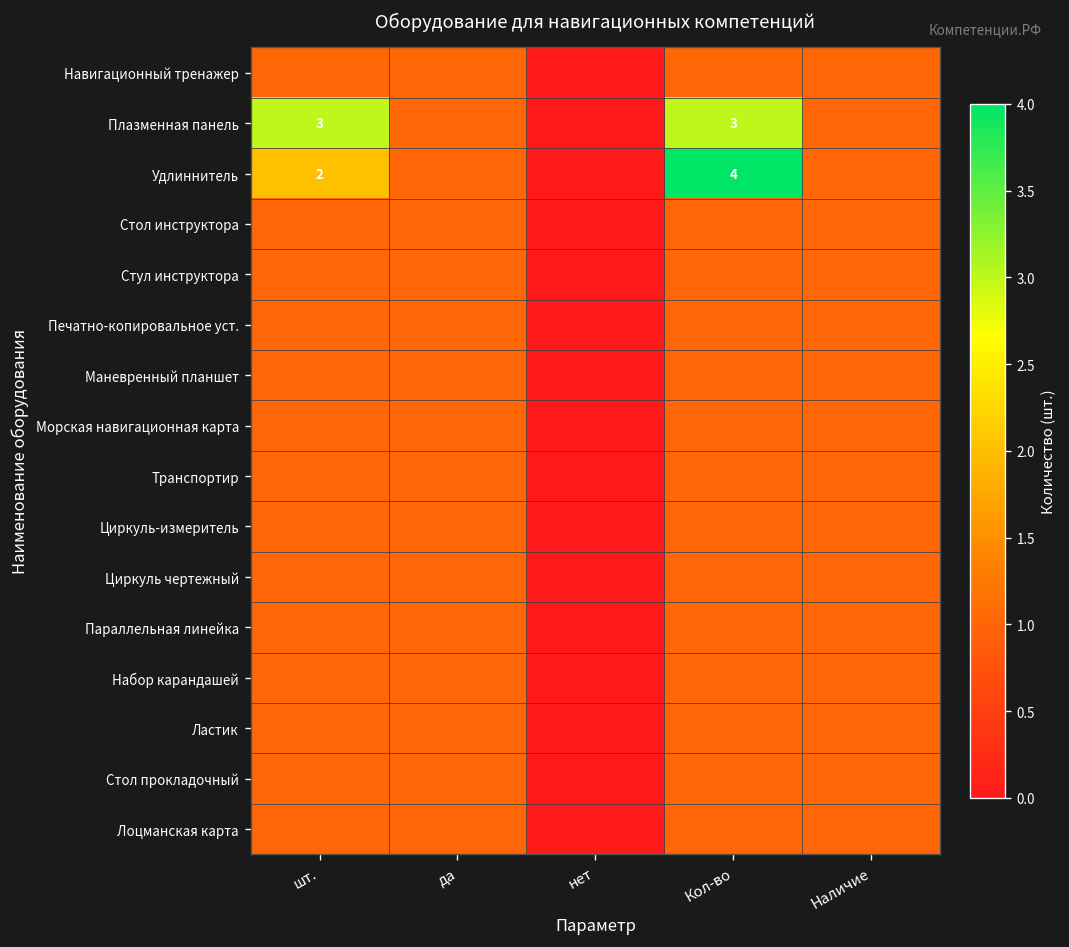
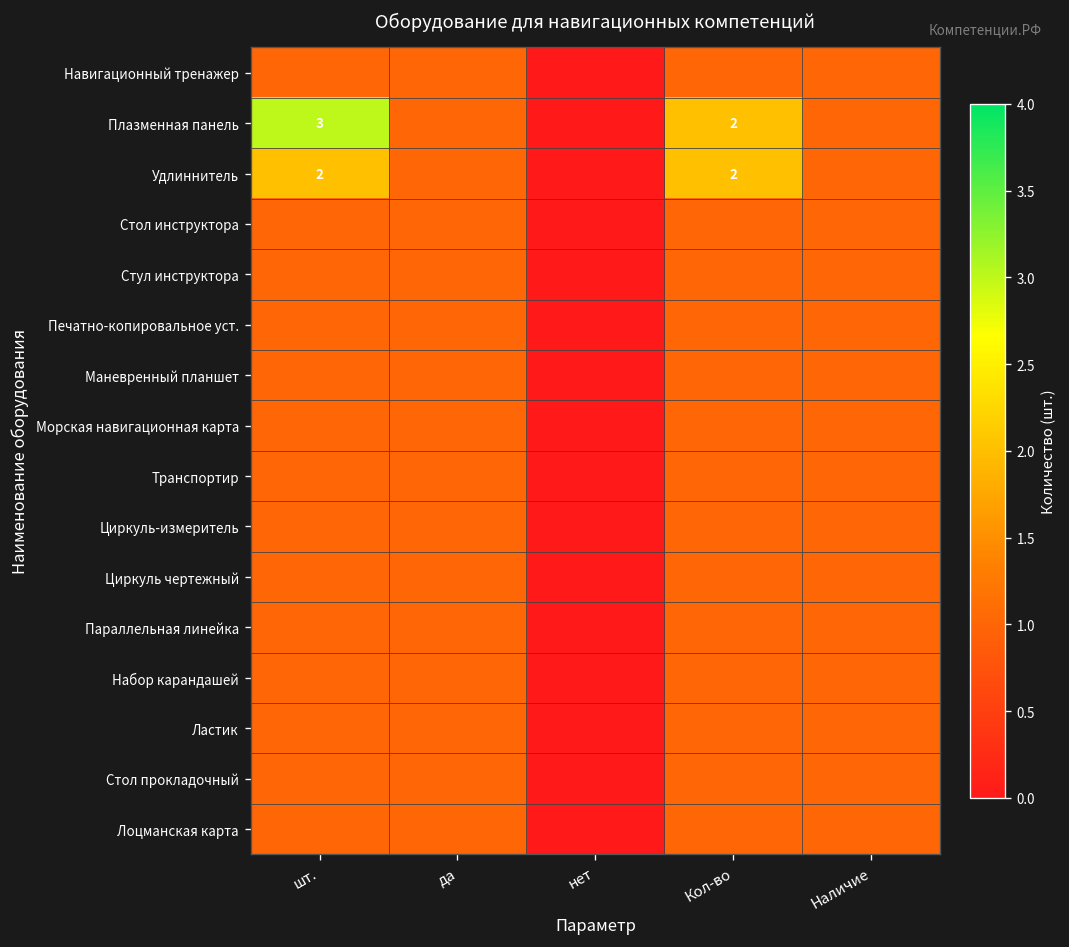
Плазменная панель, Кол-во: 3 -> 2
Удлиннитель, Кол-во: 4 -> 2
